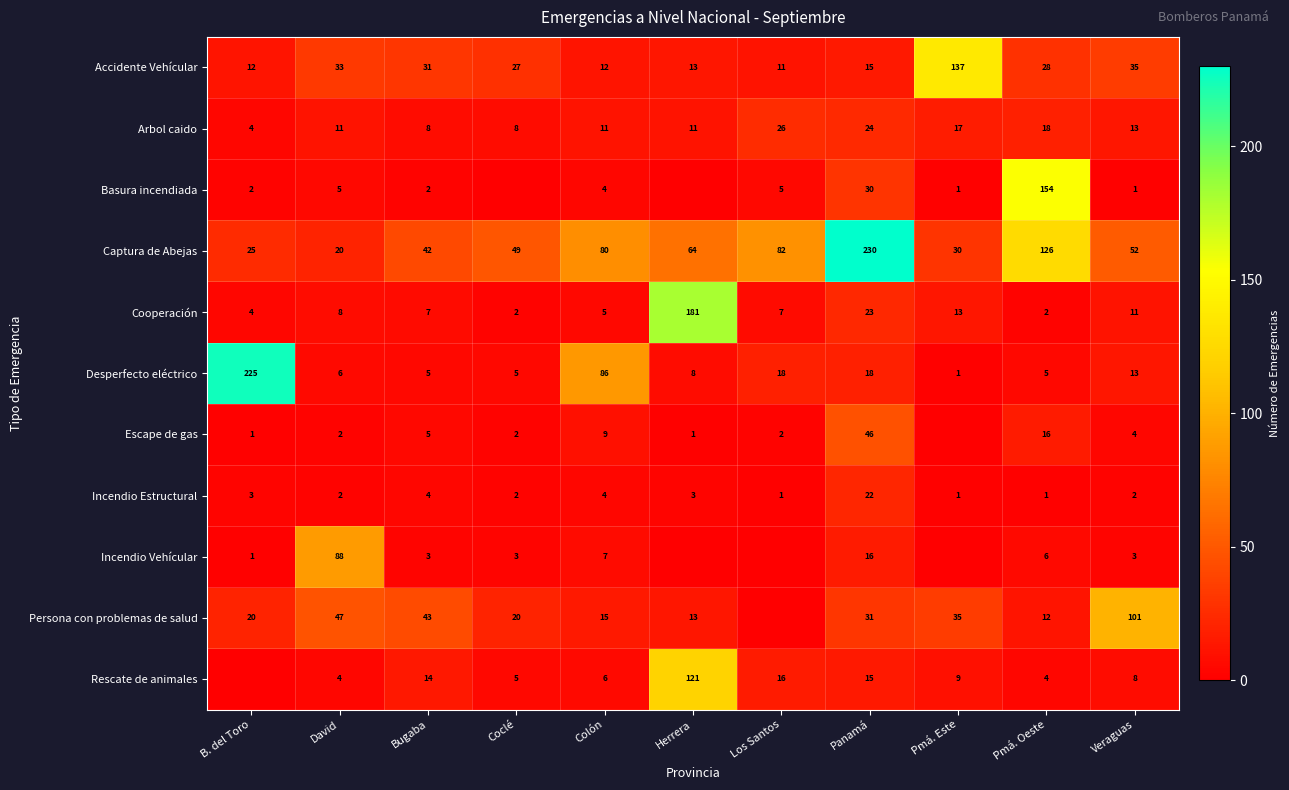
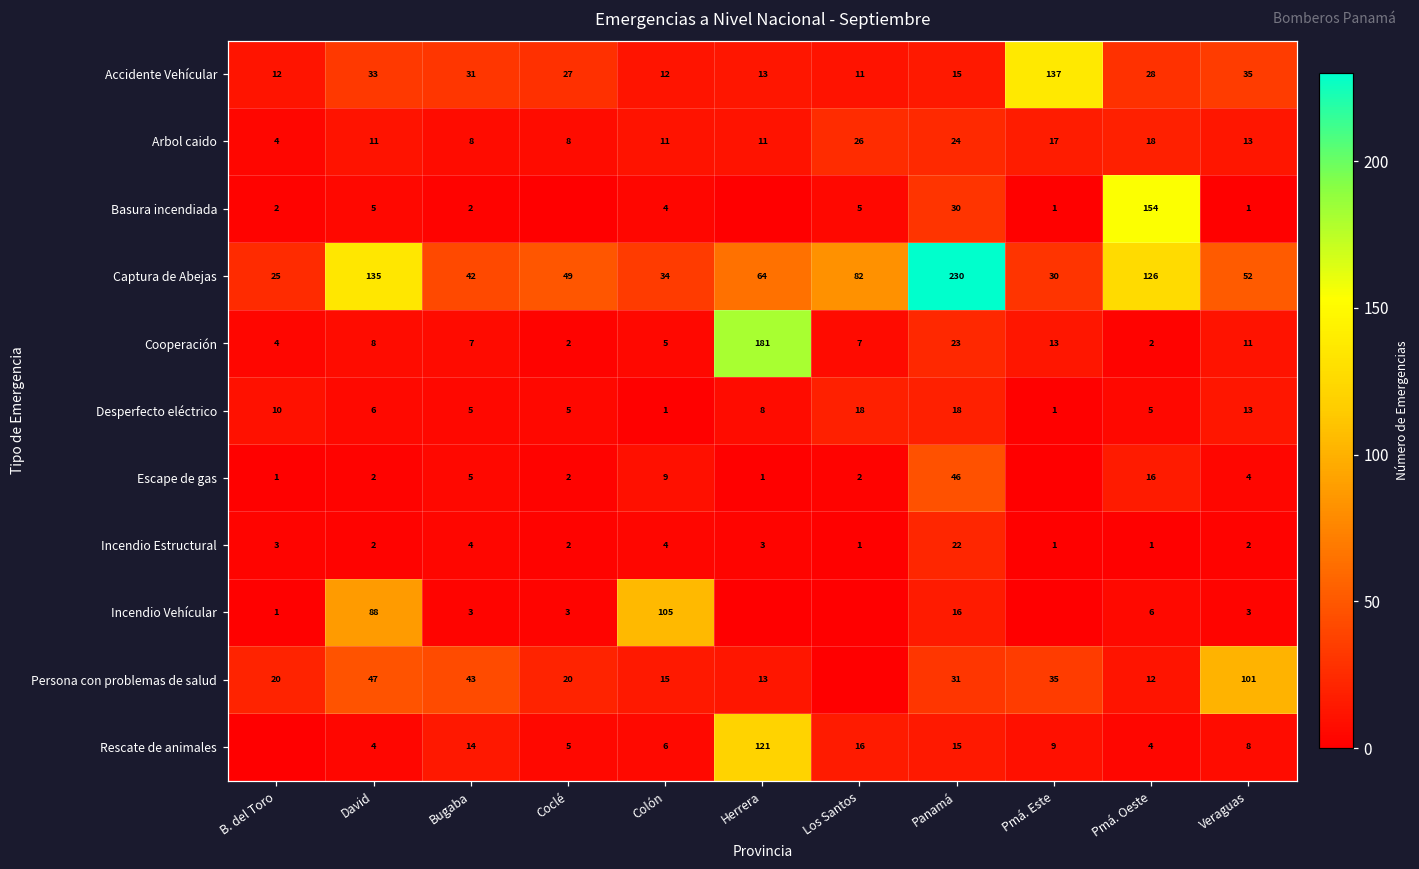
Captura de Abejas, David: 20 -> 135
Captura de Abejas, Colón: 80 -> 34
Desperfecto eléctrico, B. del Toro: 225 -> 10
Desperfecto eléctrico, Colón: 86 -> 1
Incendio Vehícular, Colón: 7 -> 105
